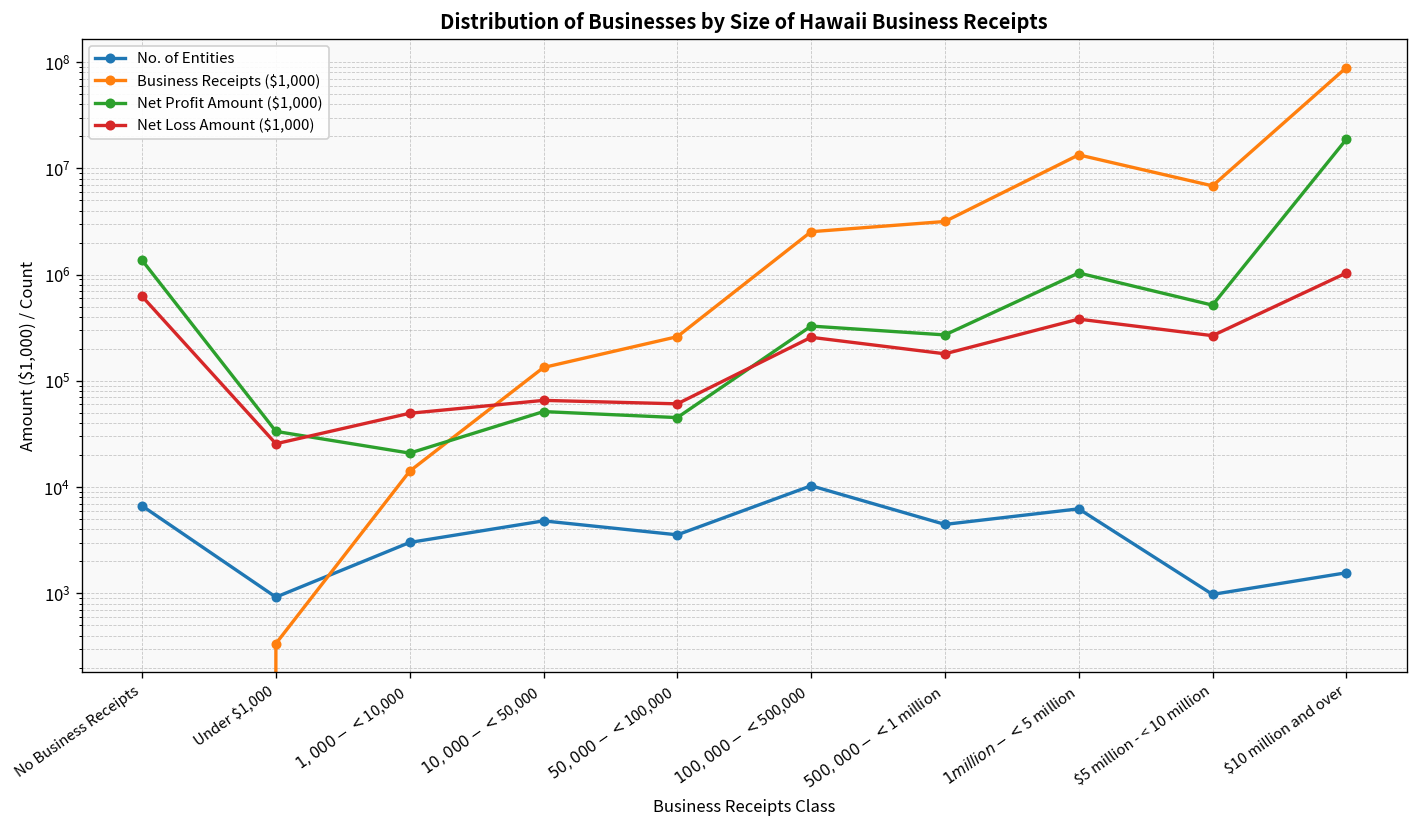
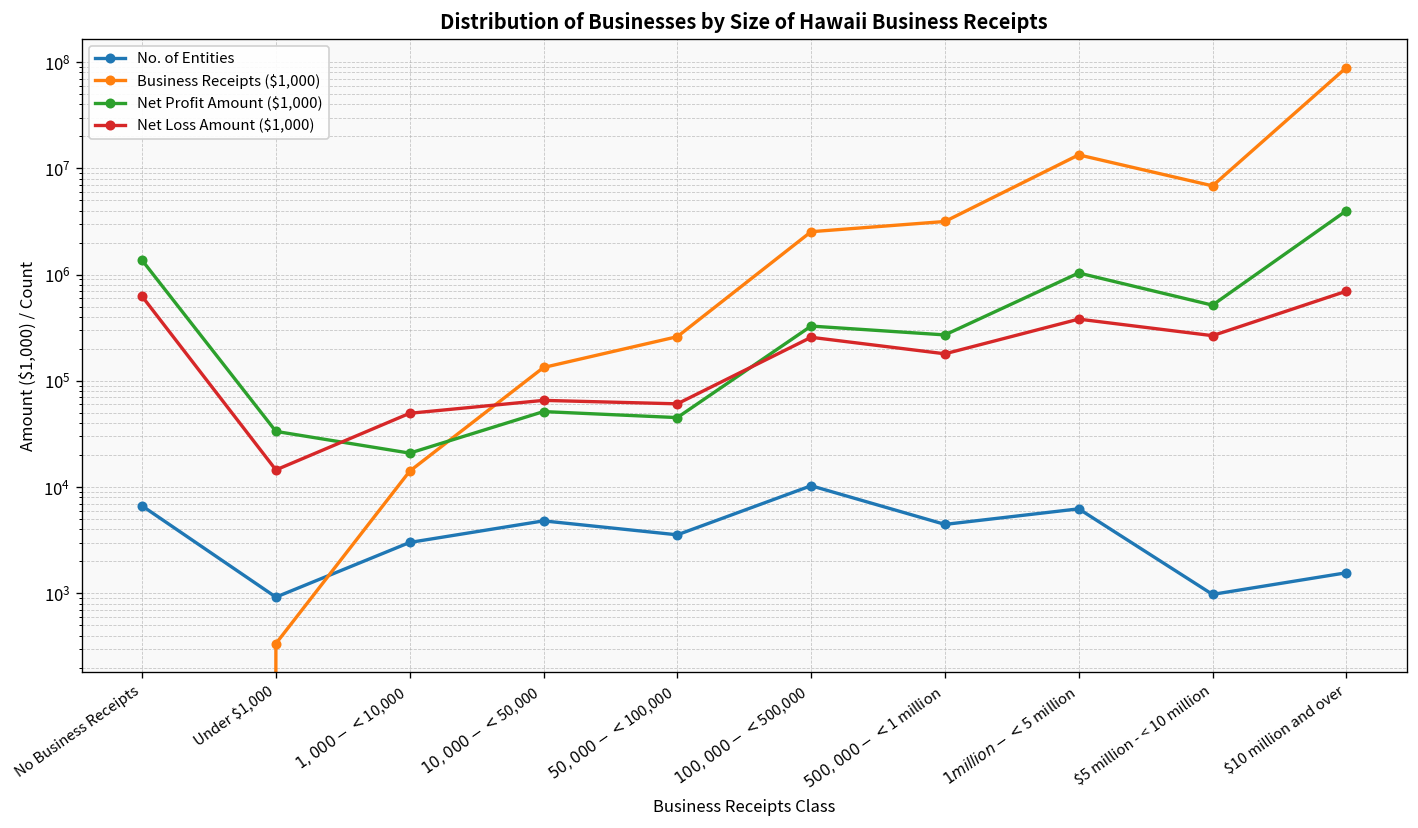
Net Loss Amount ($1,000), Under $1,000: 26000 -> 15000
Net Profit Amount ($1,000), $10 million and over: 19000000 -> 4000000
Net Loss Amount ($1,000), $10 million and over: 1000000 -> 700000
